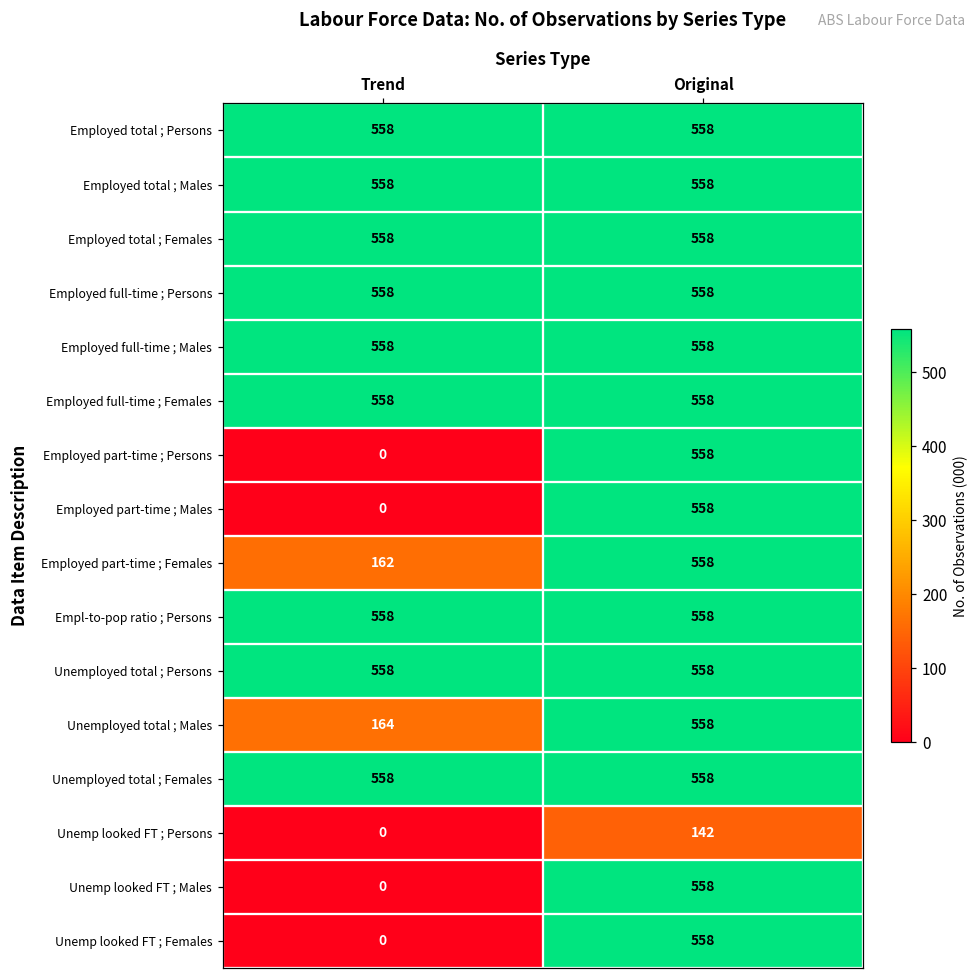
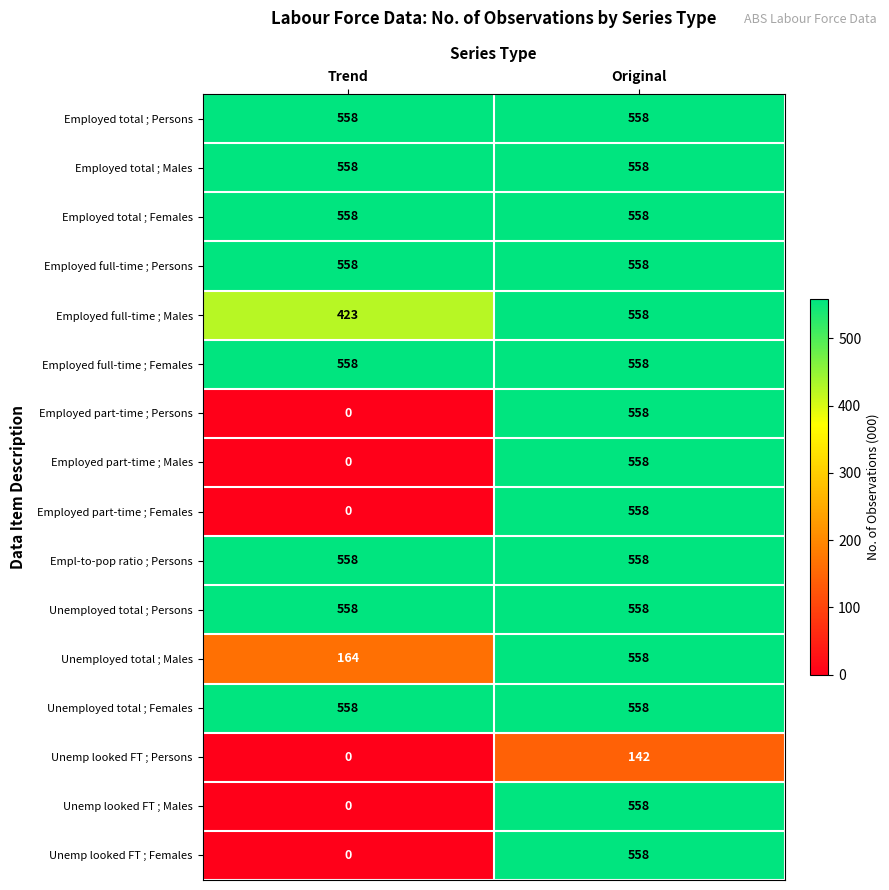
Employed full-time ; Males, Trend: 558 -> 423
Employed part-time ; Females, Trend: 162 -> 0
